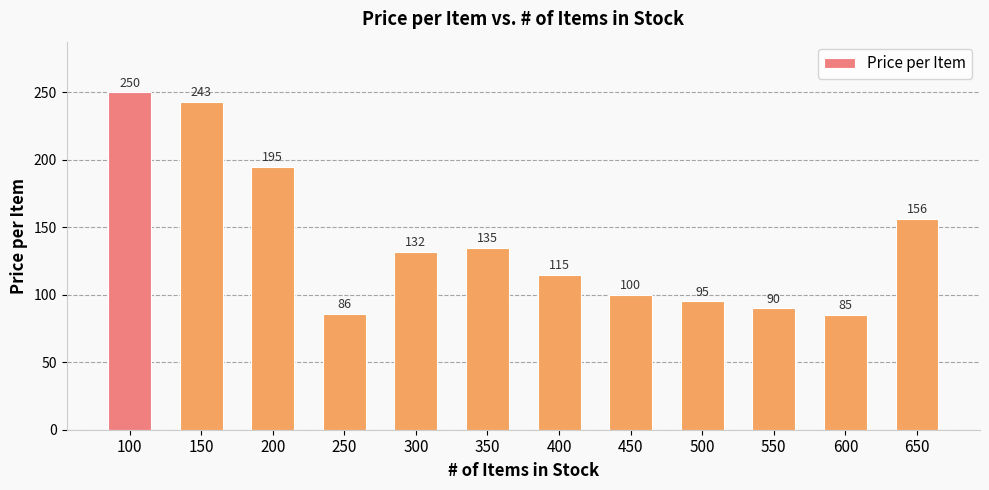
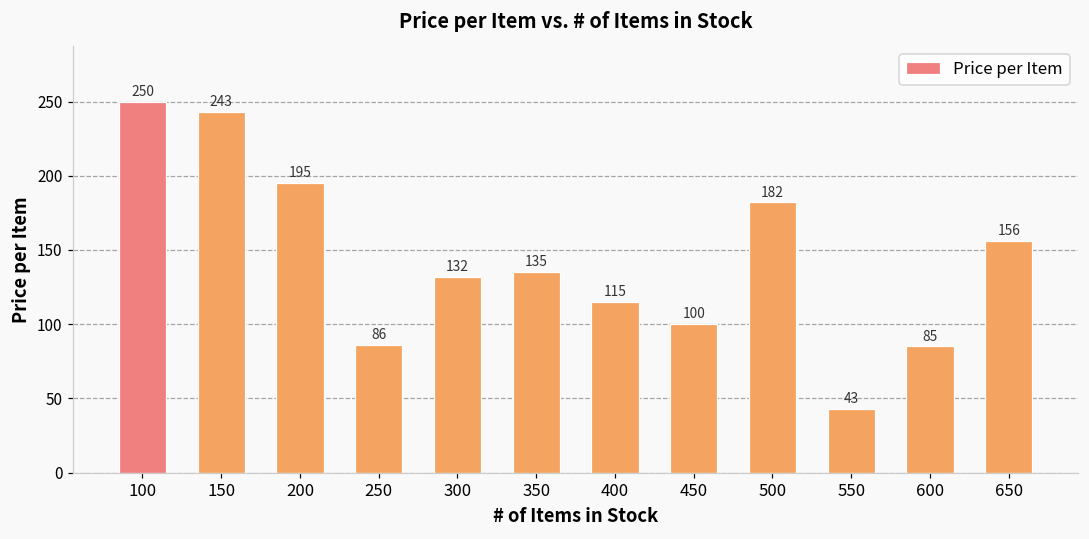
500: 95 -> 182
550: 90 -> 43
